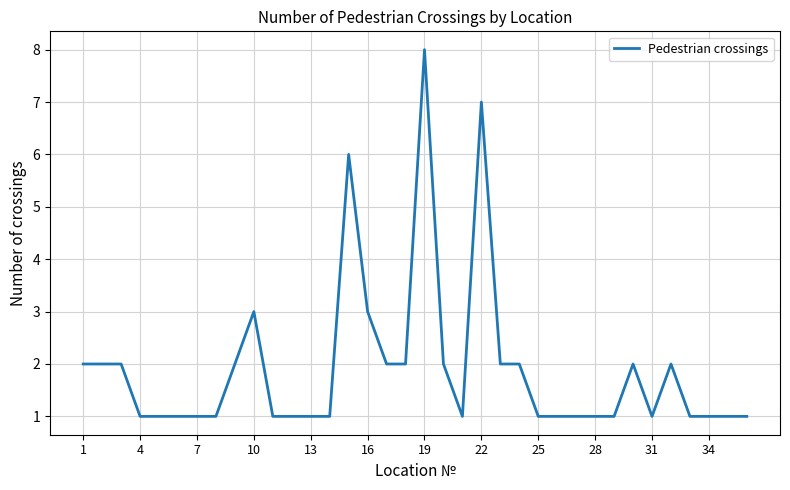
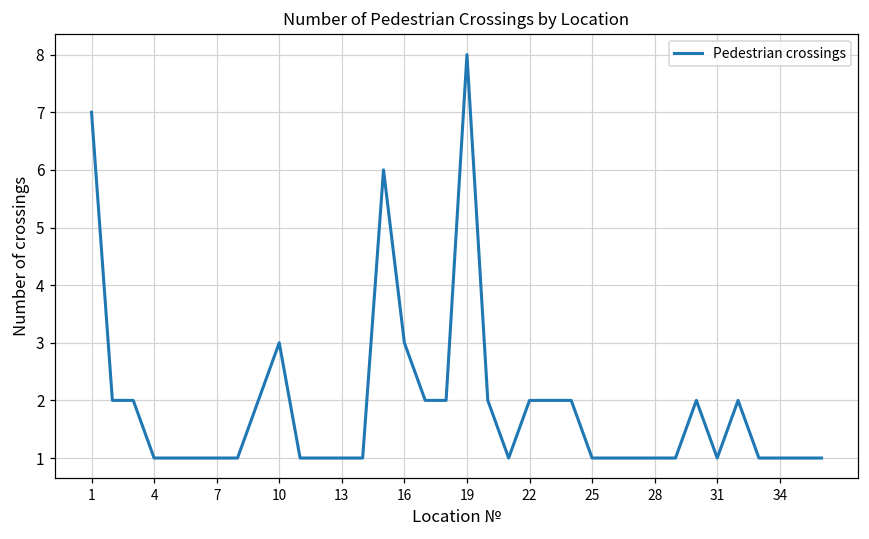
1: 2 -> 7
22: 7 -> 2
